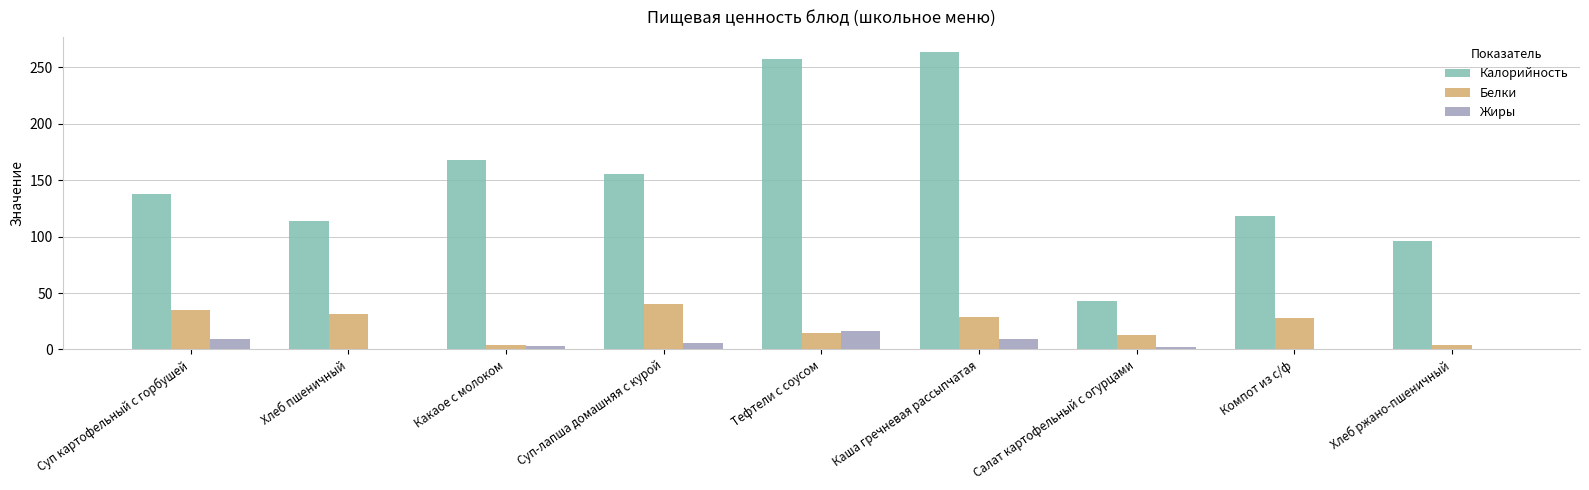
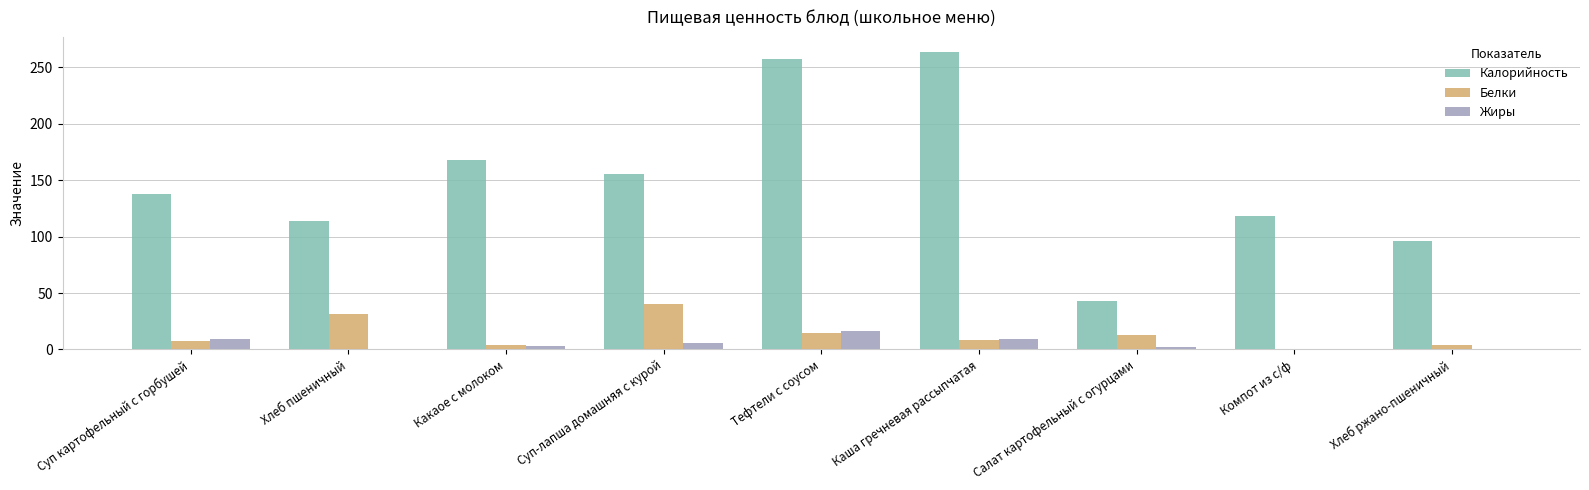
Белки, Суп картофельный с горбушей: 35 -> 8
Белки, Каша гречневая рассыпчатая: 29 -> 8
Белки, Компот из с/ф: 28 -> 1
